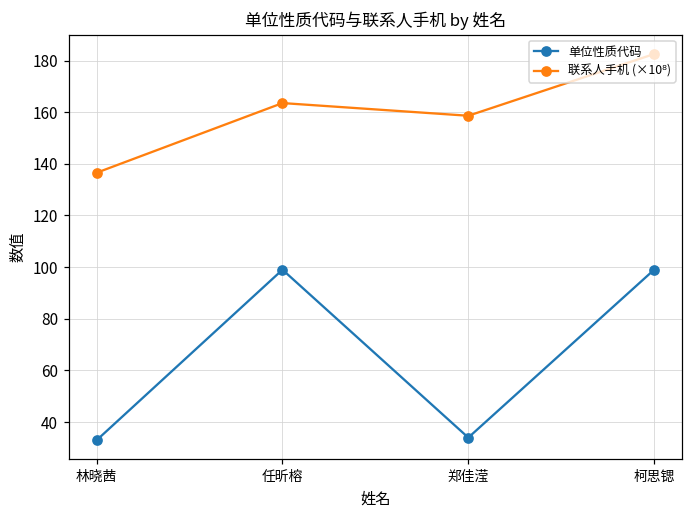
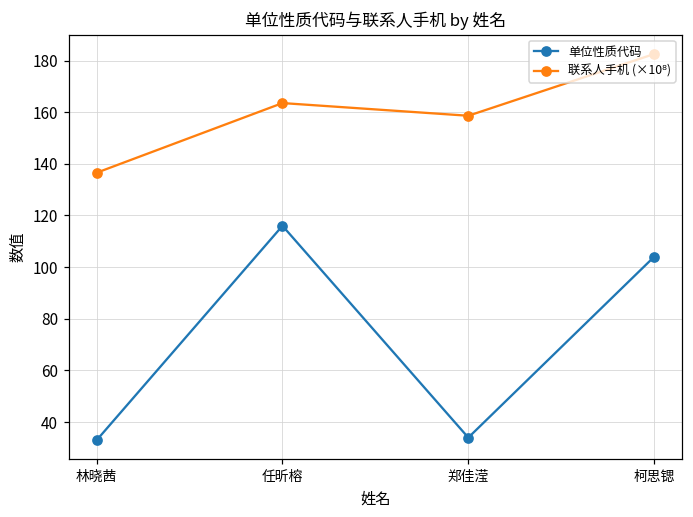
单位性质代码, 任昕榕: 99 -> 116
单位性质代码, 柯思锶: 99 -> 104
